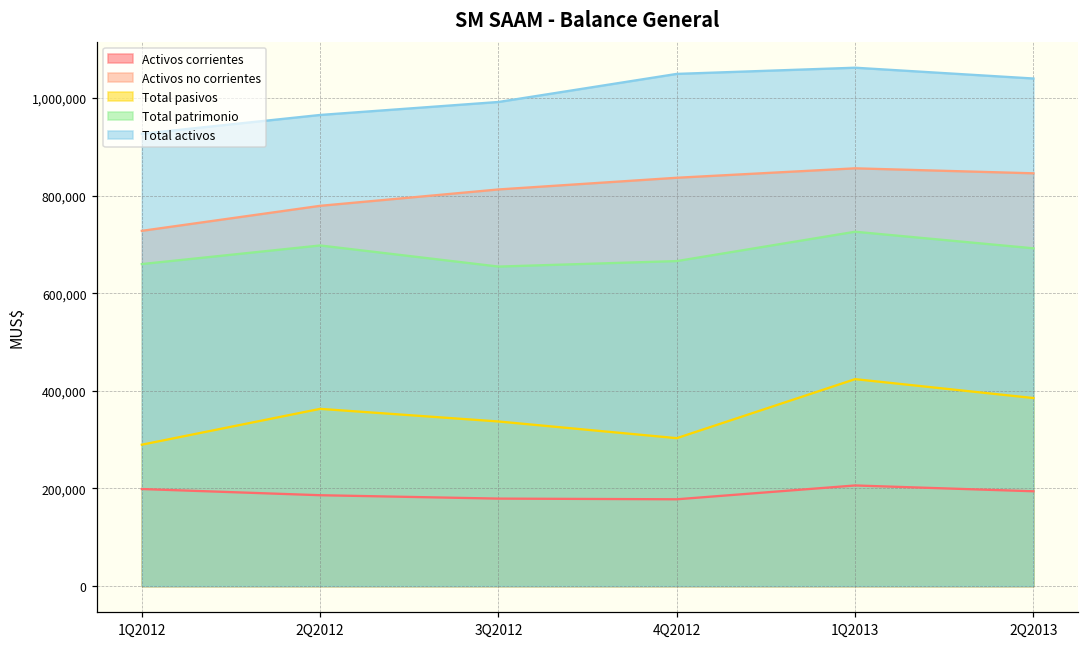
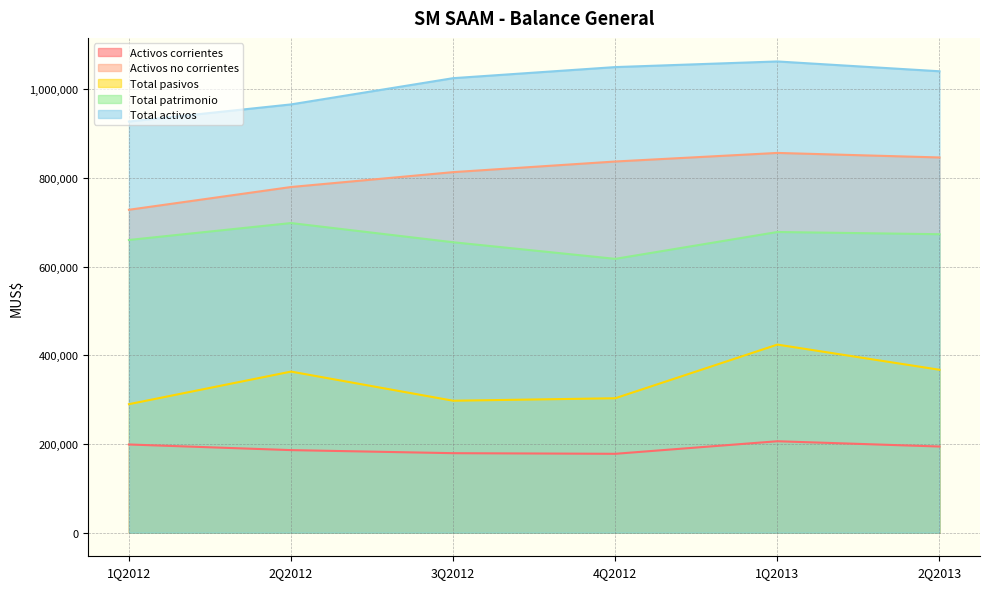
Total pasivos, 3Q2012: 340,000 -> 300,000
Total activos, 3Q2012: 990,000 -> 1,020,000
Total patrimonio, 4Q2012: 670,000 -> 620,000
Total patrimonio, 1Q2013: 730,000 -> 680,000
Total pasivos, 2Q2013: 390,000 -> 370,000
Total patrimonio, 2Q2013: 690,000 -> 670,000
